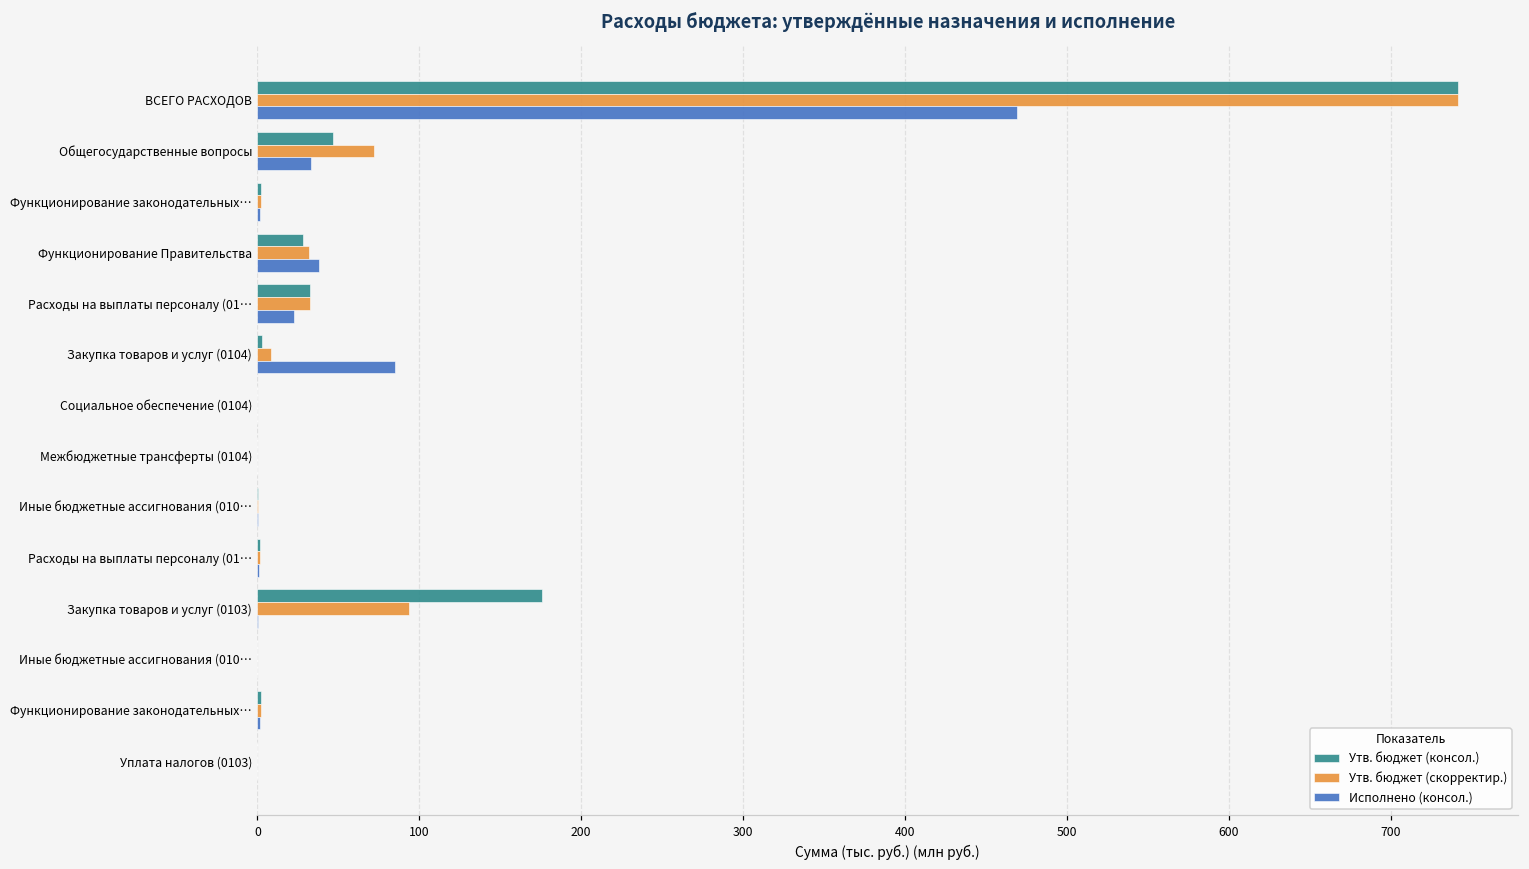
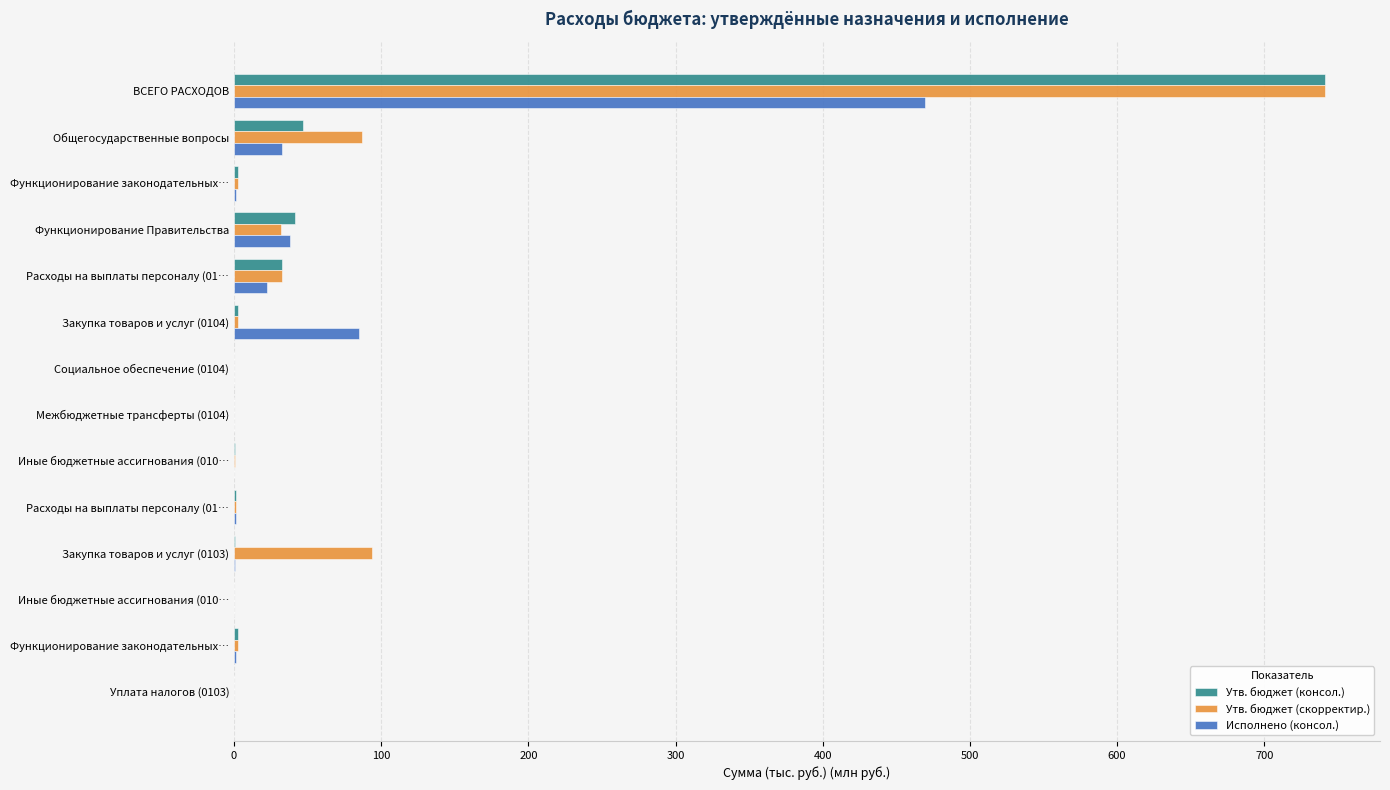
Утв. бюджет (скорректир.), Общегосударственные вопросы: 72 -> 87
Утв. бюджет (консол.), Функционирование Правительства: 28 -> 41
Утв. бюджет (скорректир.), Закупка товаров и услуг (0104): 8 -> 3
Утв. бюджет (консол.), Закупка товаров и услуг (0103): 176 -> 1
